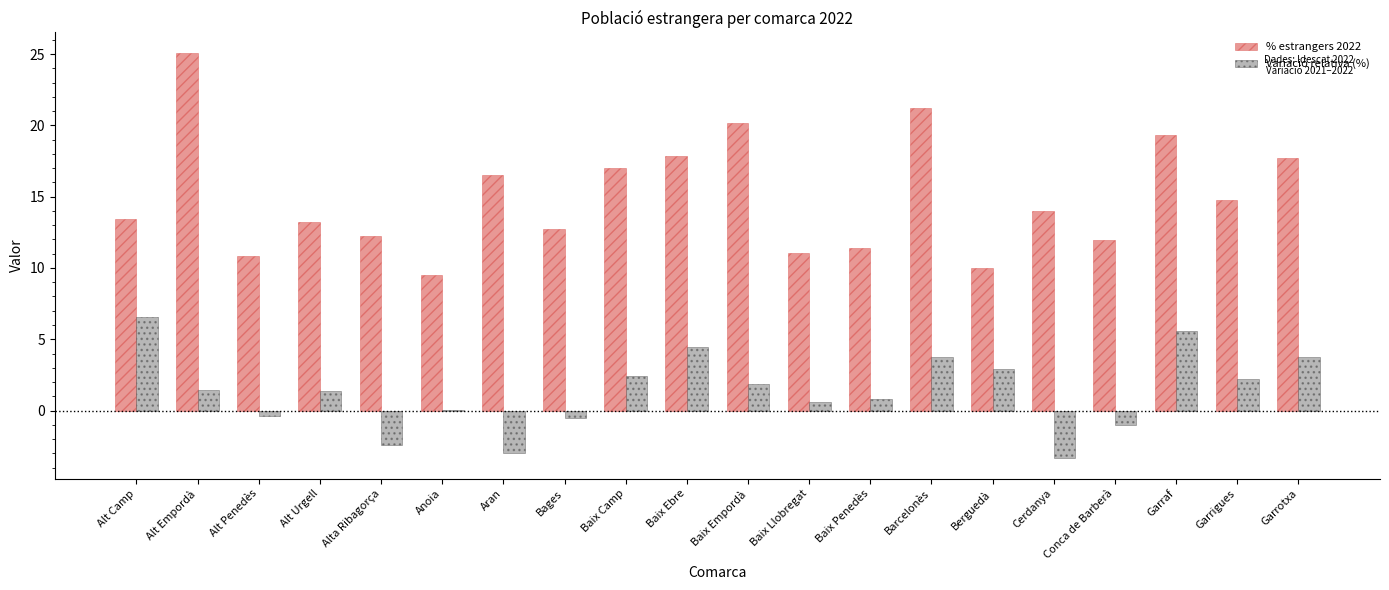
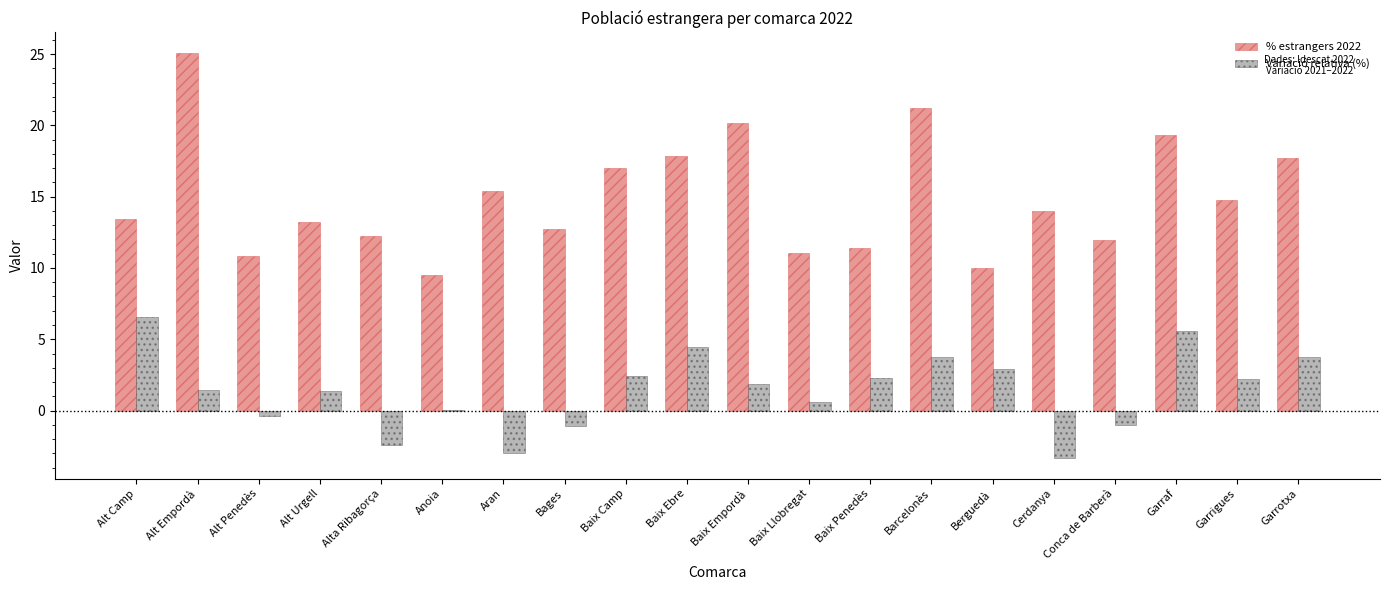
% estrangers 2022, Aran: 16.6 -> 15.4
Variació relativa (%), Bages: -0.5 -> -1.1
Variació relativa (%), Baix Penedès: 0.8 -> 2.3
